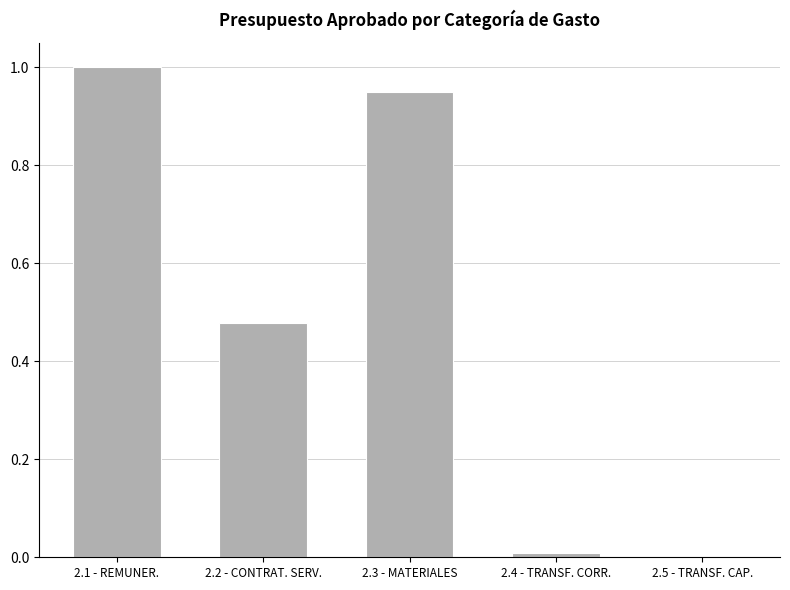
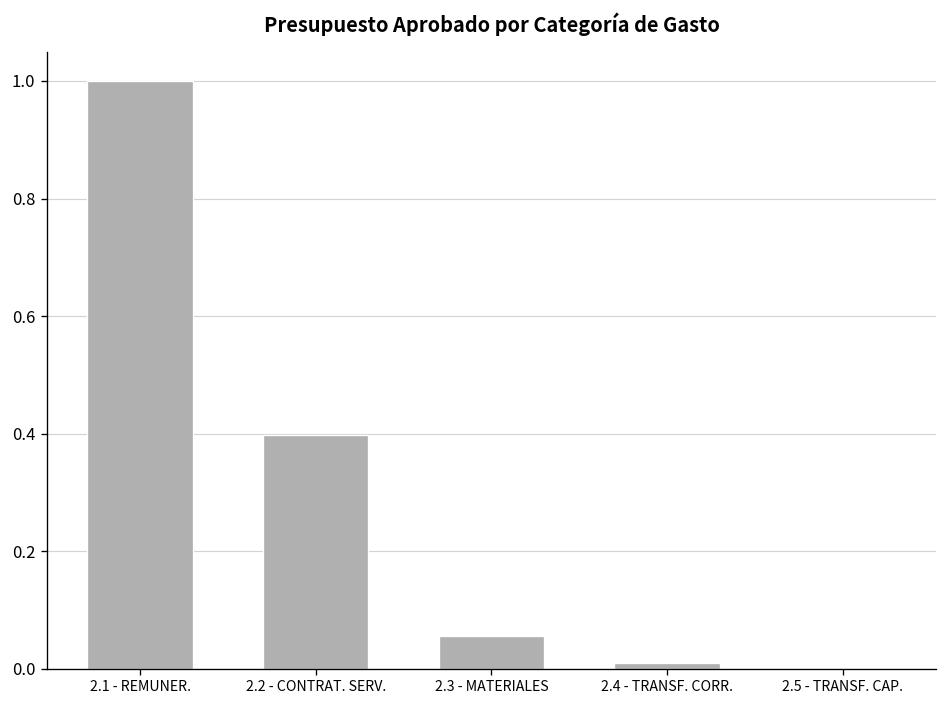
2.2 - CONTRAT. SERV.: 0.48 -> 0.40
2.3 - MATERIALES: 0.95 -> 0.06
